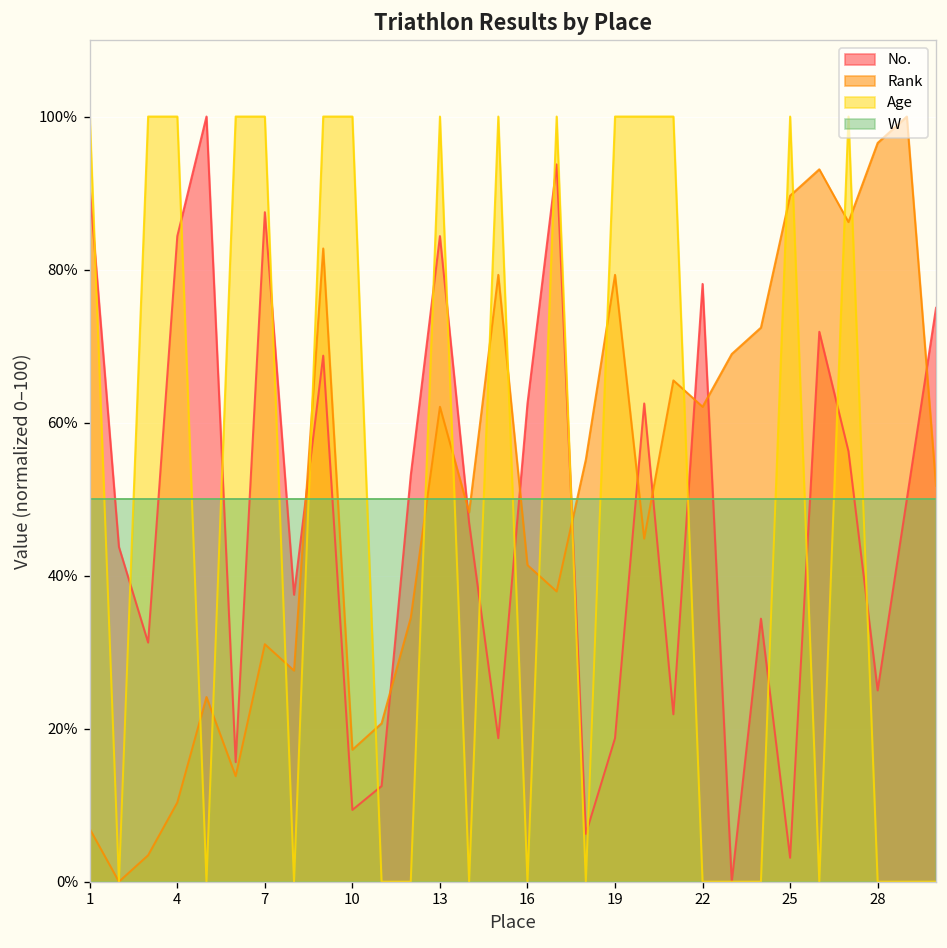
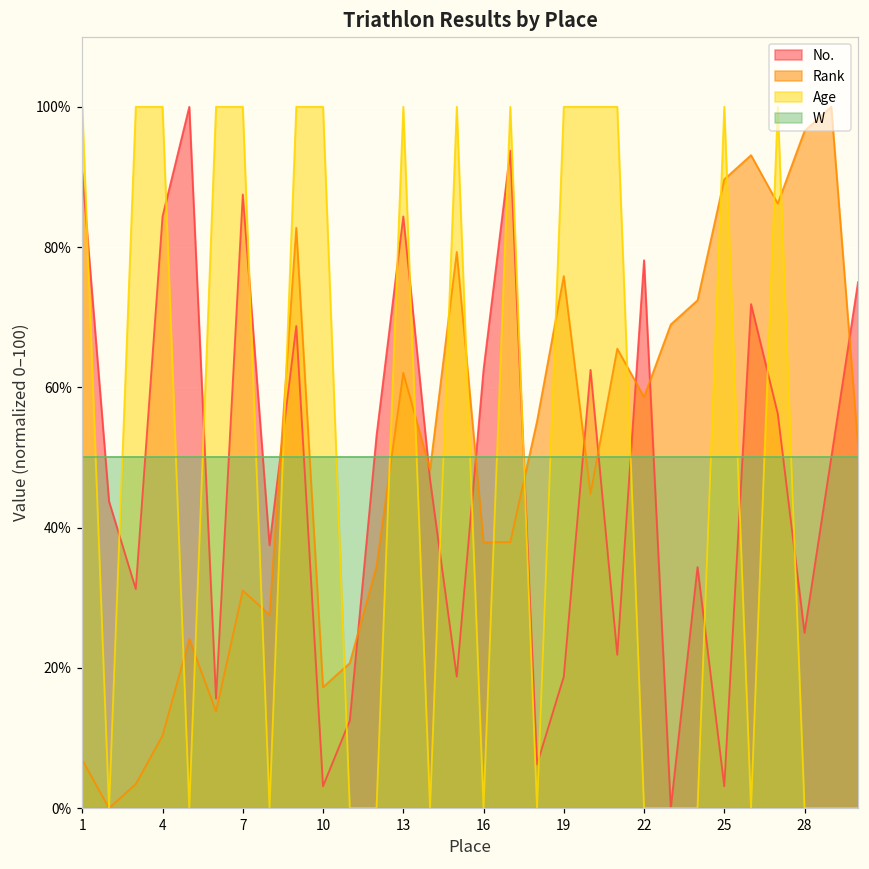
No., 10: 9% -> 3%
Rank, 16: 41% -> 38%
Rank, 19: 79% -> 76%
Rank, 22: 62% -> 59%
